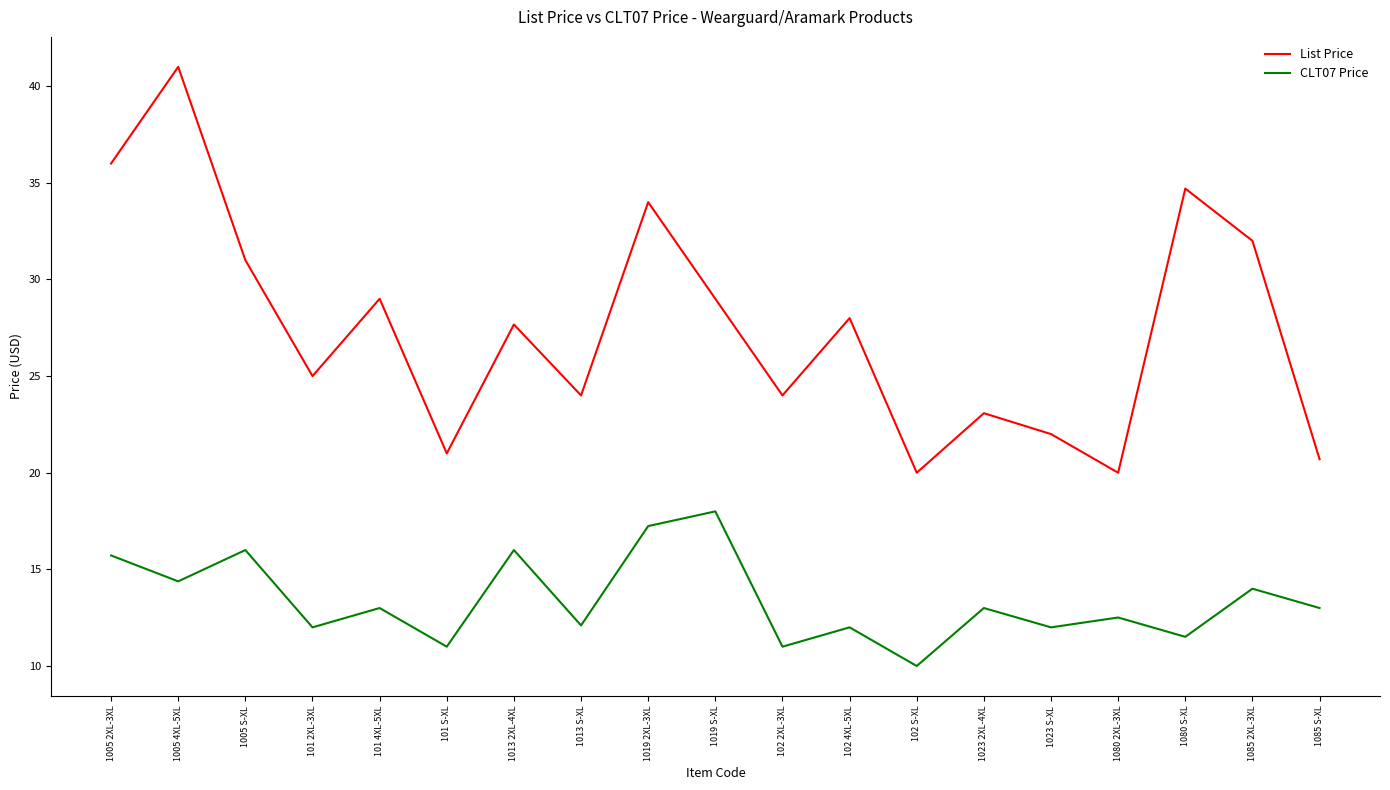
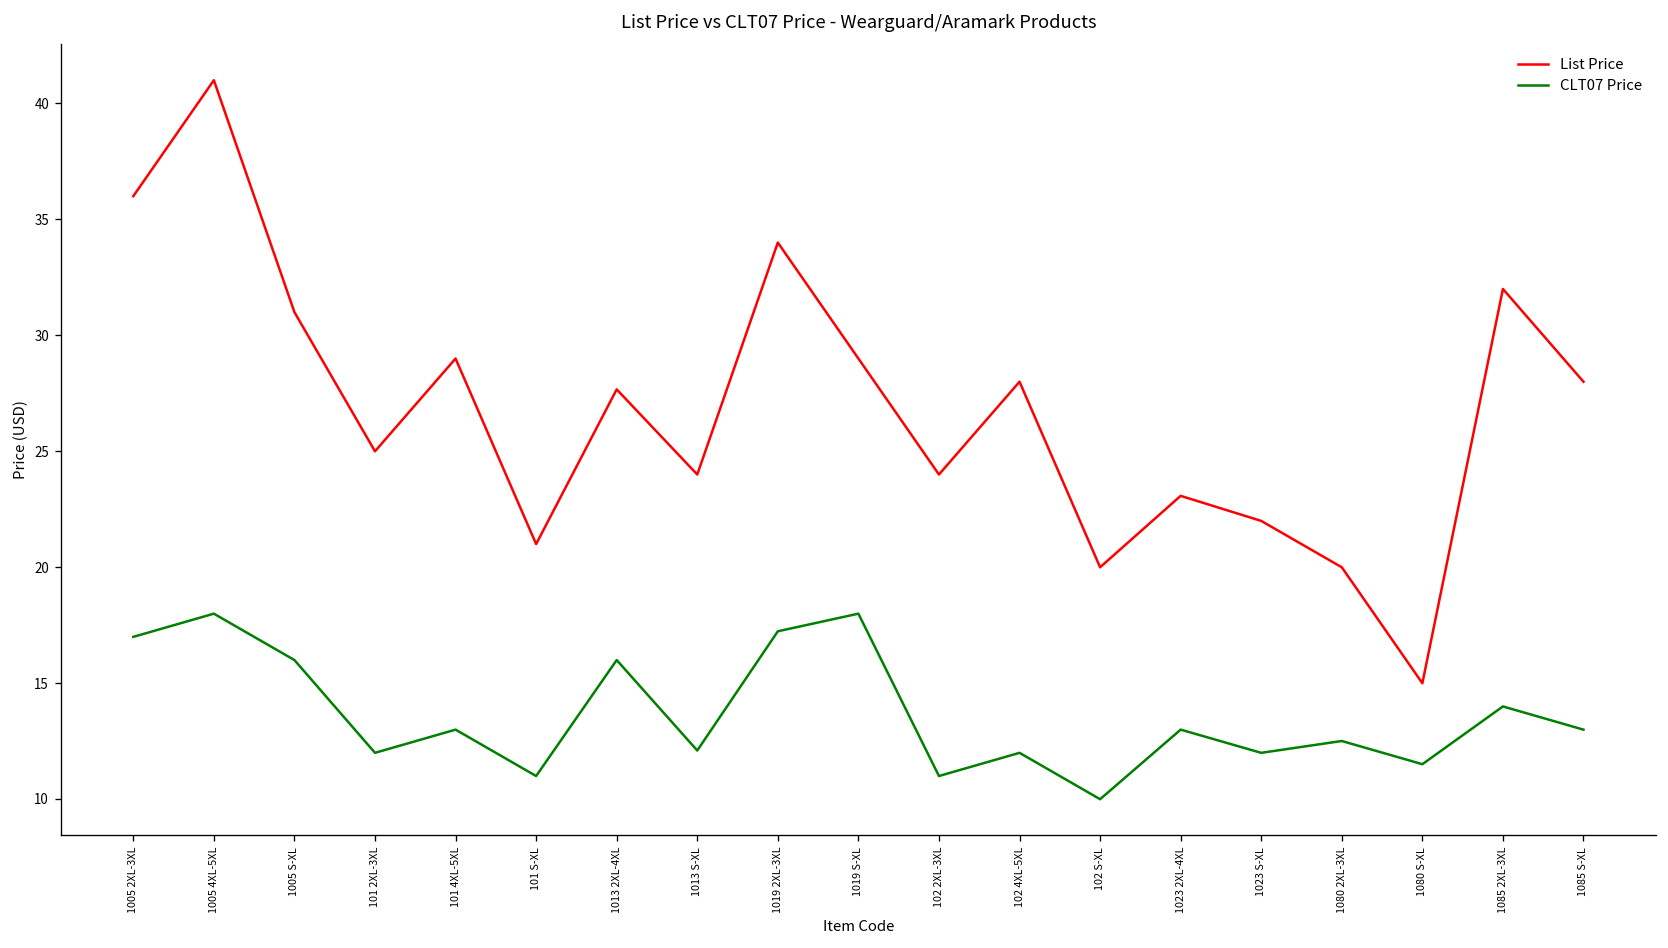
CLT07 Price, 1005 2XL-3XL: 15.7 -> 17.0
CLT07 Price, 1005 4XL-5XL: 14.4 -> 18.0
List Price, 1080 S-XL: 34.7 -> 15.0
List Price, 1085 S-XL: 20.7 -> 28.0
